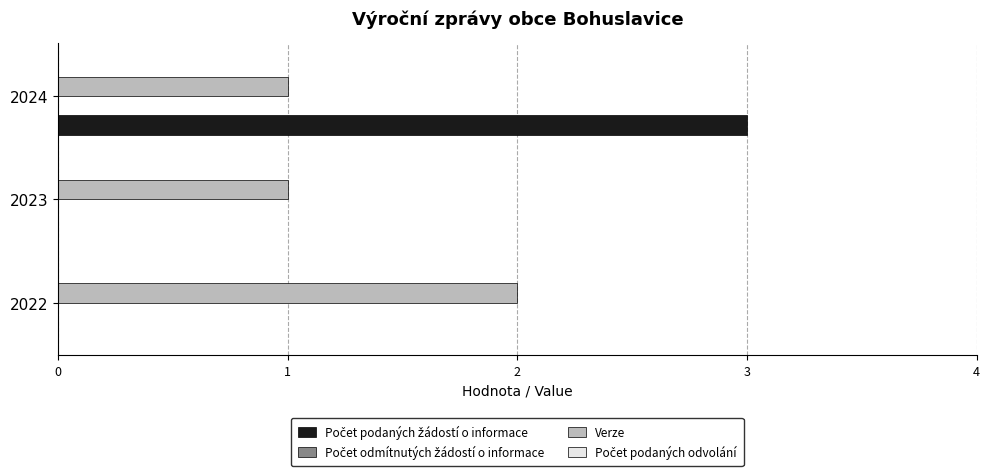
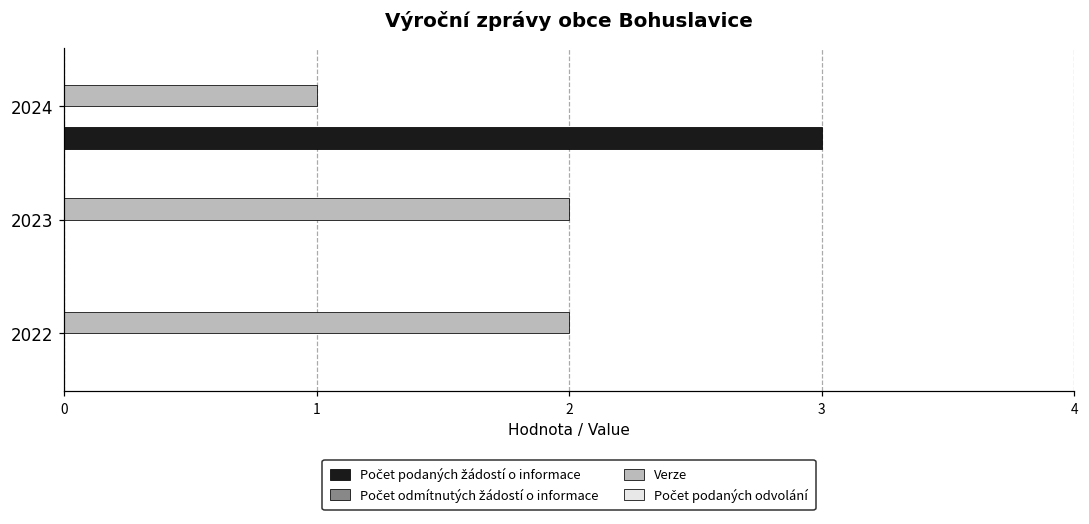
Verze, 2023: 1 -> 2
